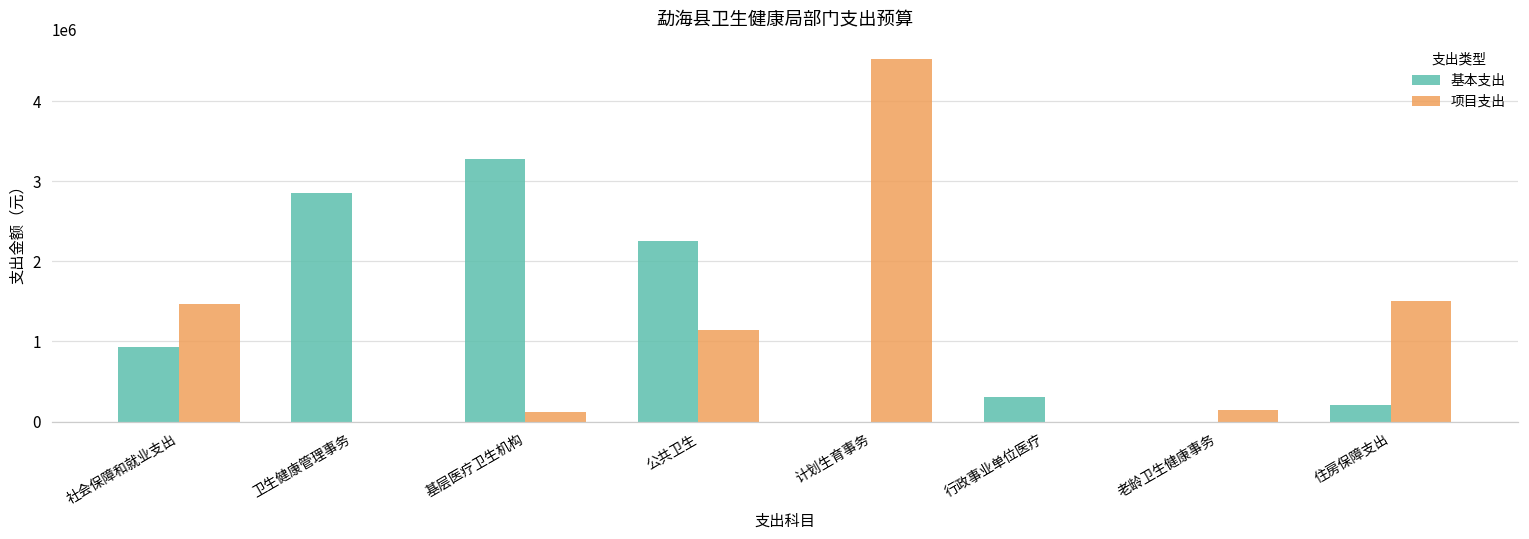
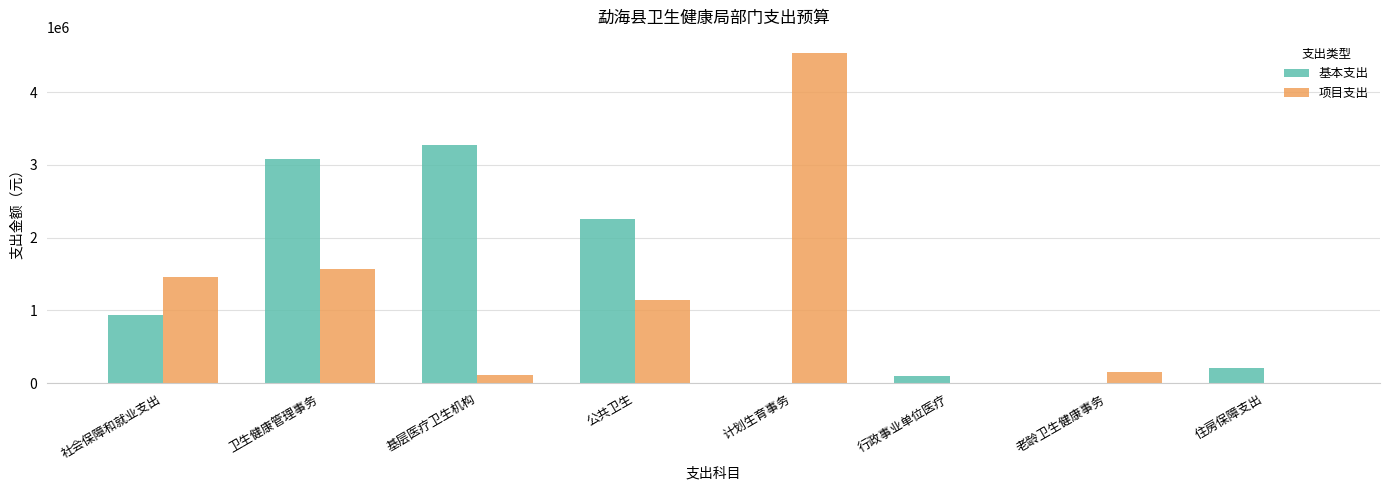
基本支出, 卫生健康管理事务: 2900000 -> 3100000
项目支出, 卫生健康管理事务: 0 -> 1600000
基本支出, 行政事业单位医疗: 300000 -> 100000
项目支出, 住房保障支出: 1500000 -> 0
